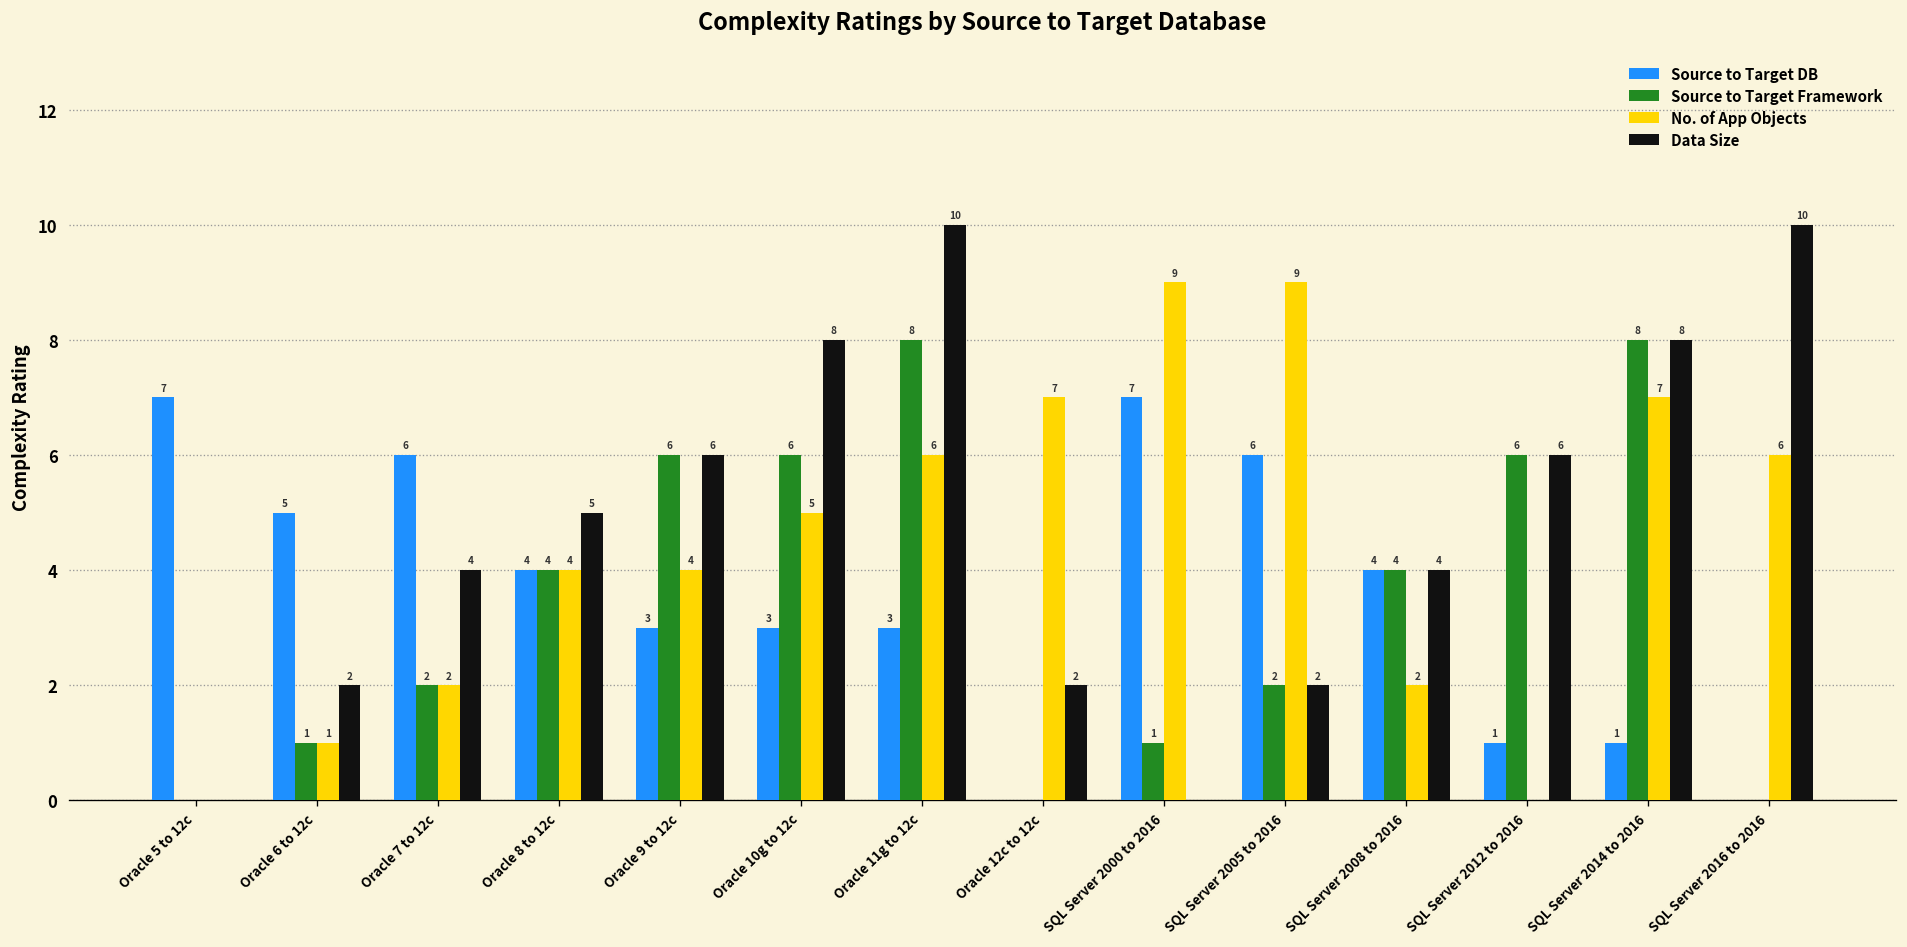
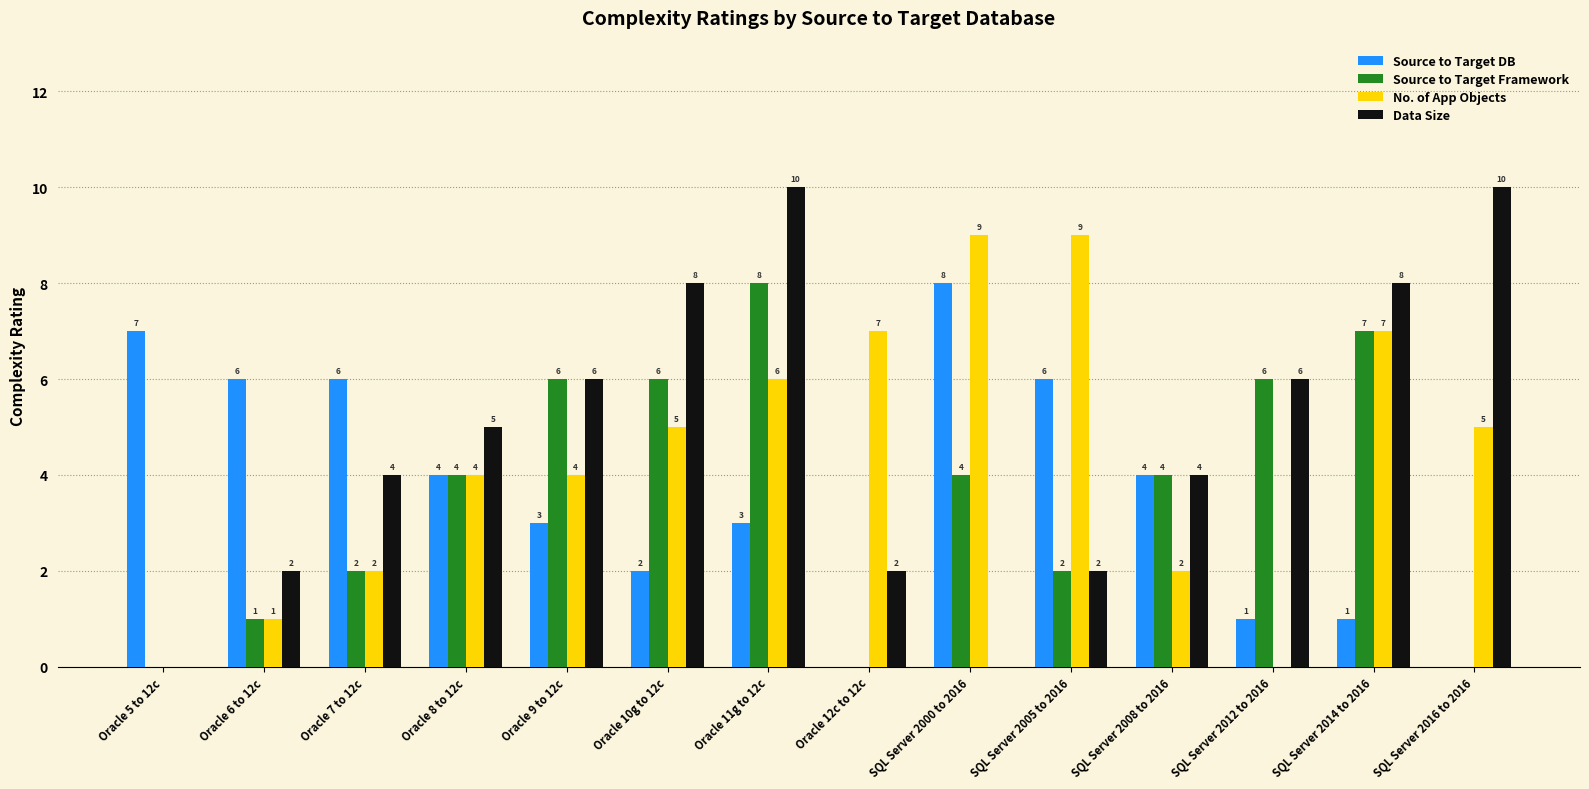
Source to Target DB, Oracle 6 to 12c: 5 -> 6
Source to Target DB, Oracle 10g to 12c: 3 -> 2
Source to Target DB, SQL Server 2000 to 2016: 7 -> 8
Source to Target Framework, SQL Server 2000 to 2016: 1 -> 4
Source to Target Framework, SQL Server 2014 to 2016: 8 -> 7
No. of App Objects, SQL Server 2016 to 2016: 6 -> 5
